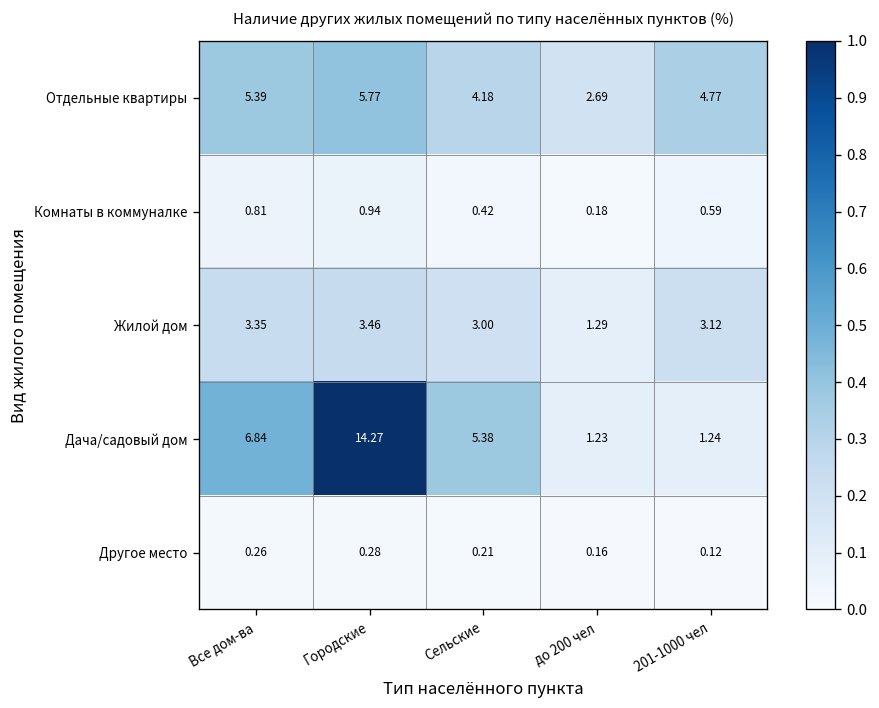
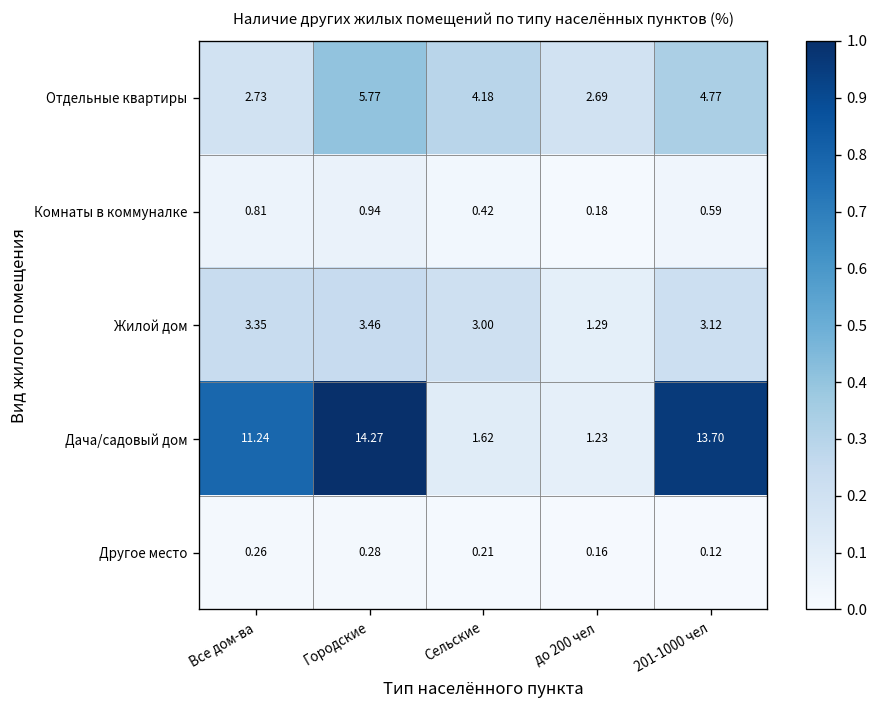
Отдельные квартиры, Все дом-ва: 5.39 -> 2.73
Дача/садовый дом, Все дом-ва: 6.84 -> 11.24
Дача/садовый дом, Сельские: 5.38 -> 1.62
Дача/садовый дом, 201-1000 чел: 1.24 -> 13.70
